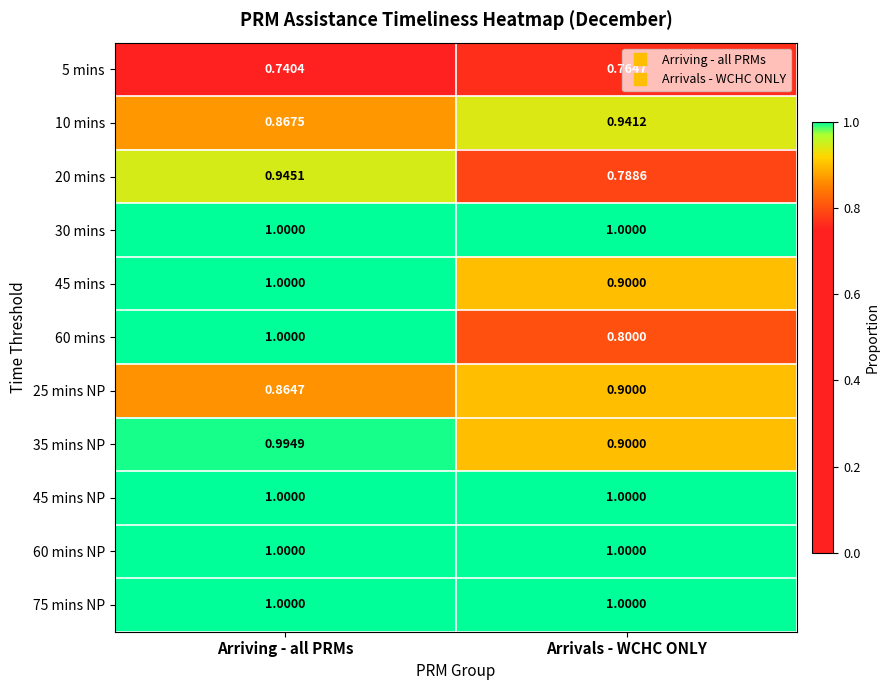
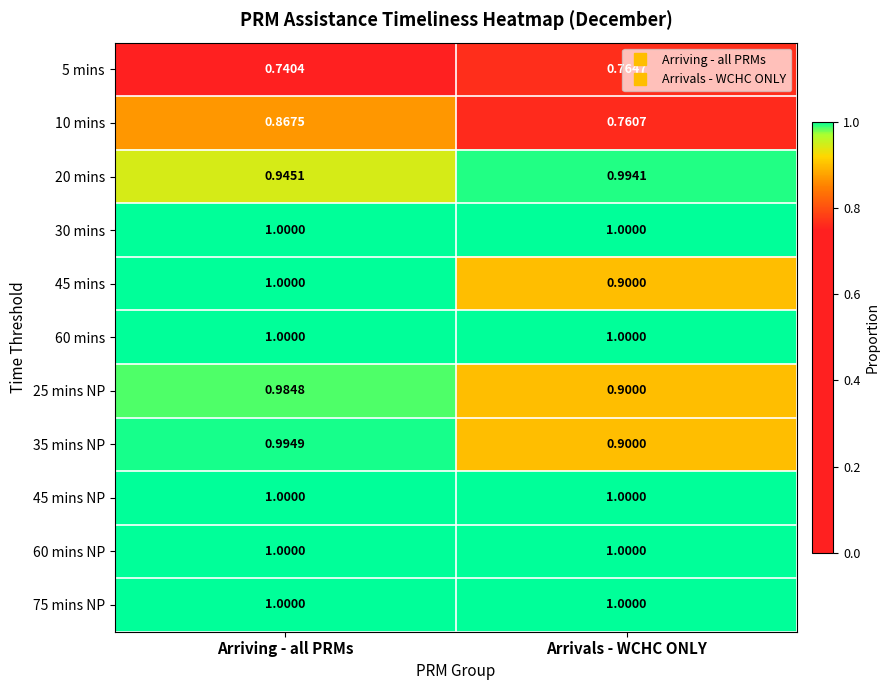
10 mins, Arrivals - WCHC ONLY: 0.9412 -> 0.7607
20 mins, Arrivals - WCHC ONLY: 0.7886 -> 0.9941
60 mins, Arrivals - WCHC ONLY: 0.8000 -> 1.0000
25 mins NP, Arriving - all PRMs: 0.8647 -> 0.9848
